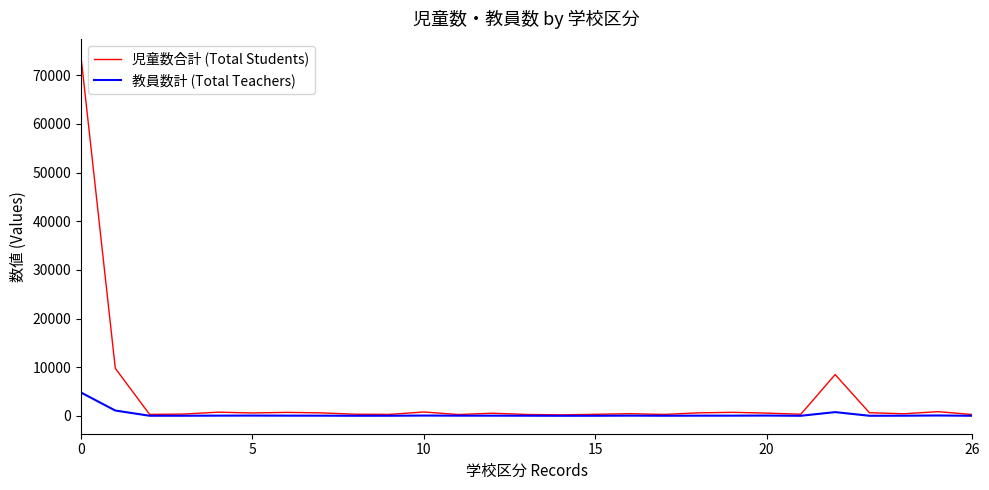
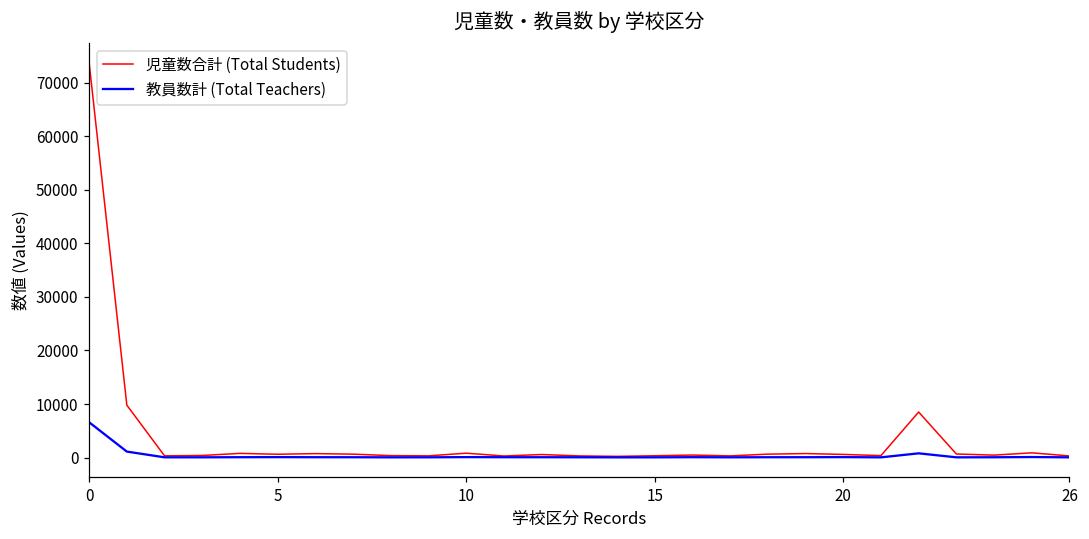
教員数計 (Total Teachers), 0: 5000 -> 7000
